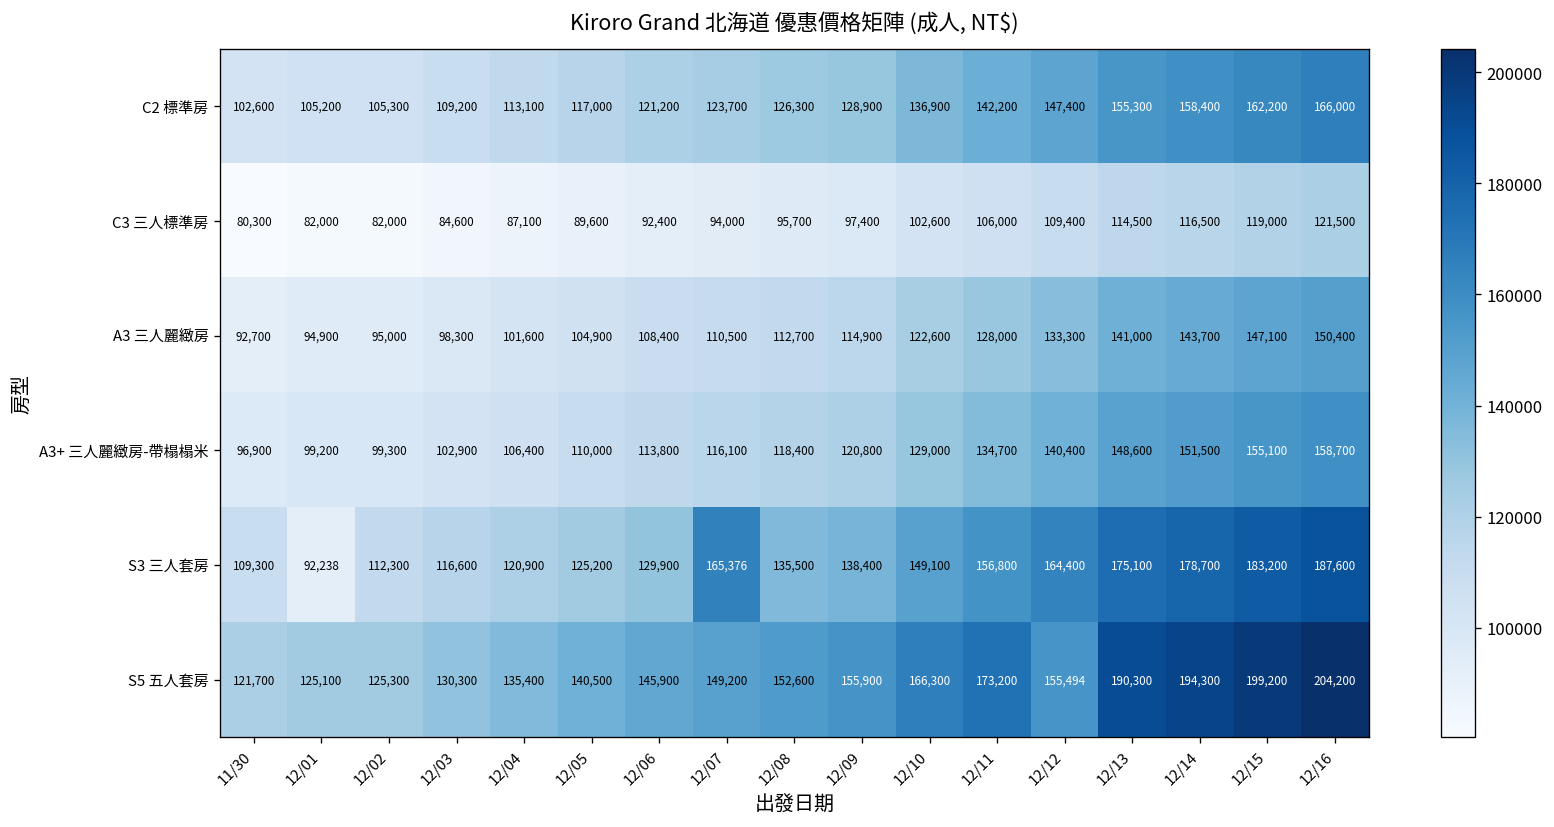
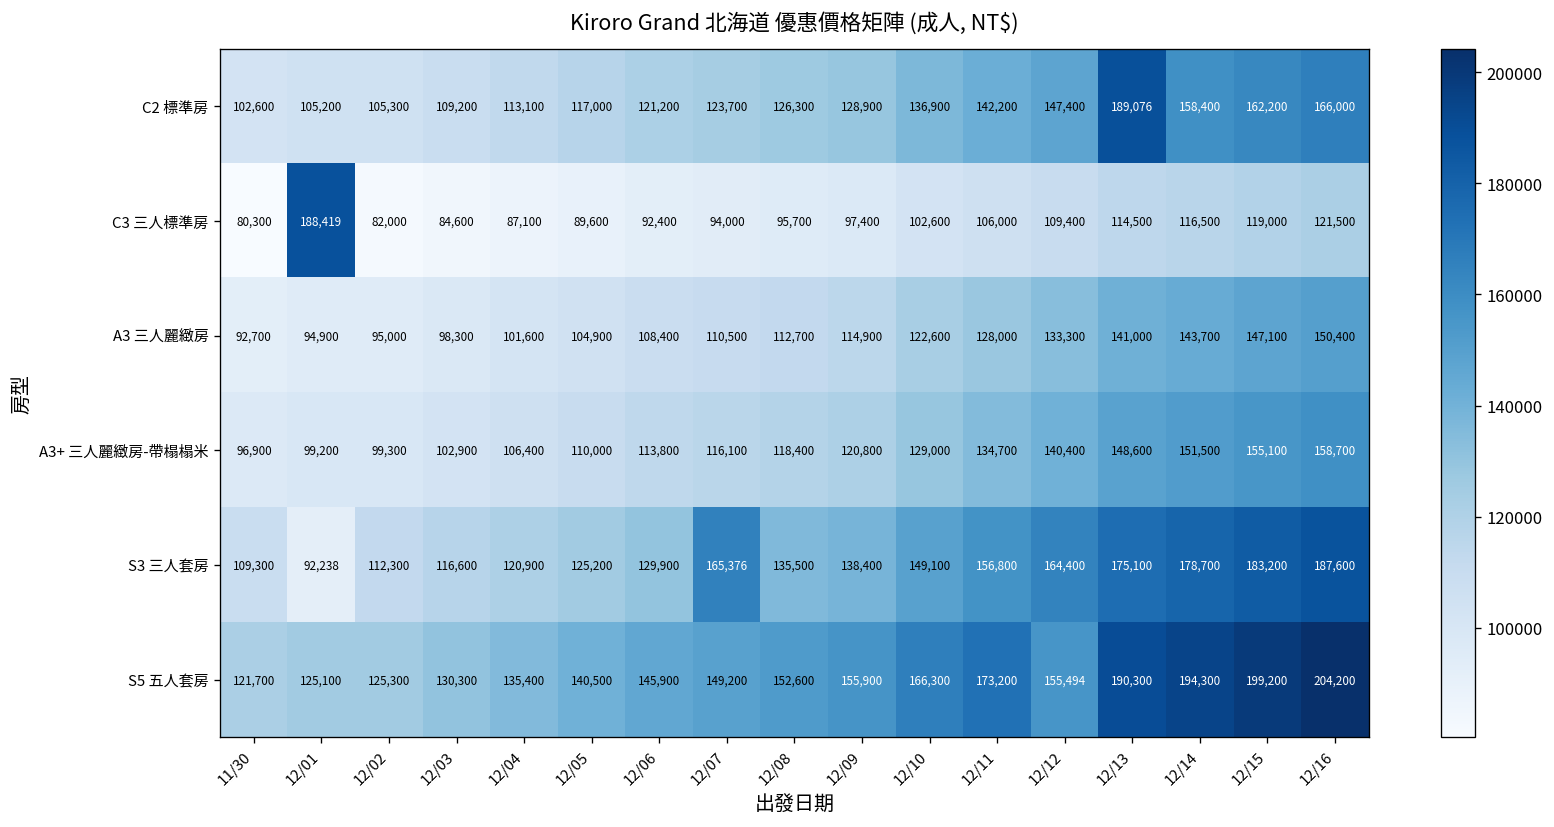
C2 標準房, 12/13: 155,300 -> 189,076
C3 三人標準房, 12/01: 82,000 -> 188,419
